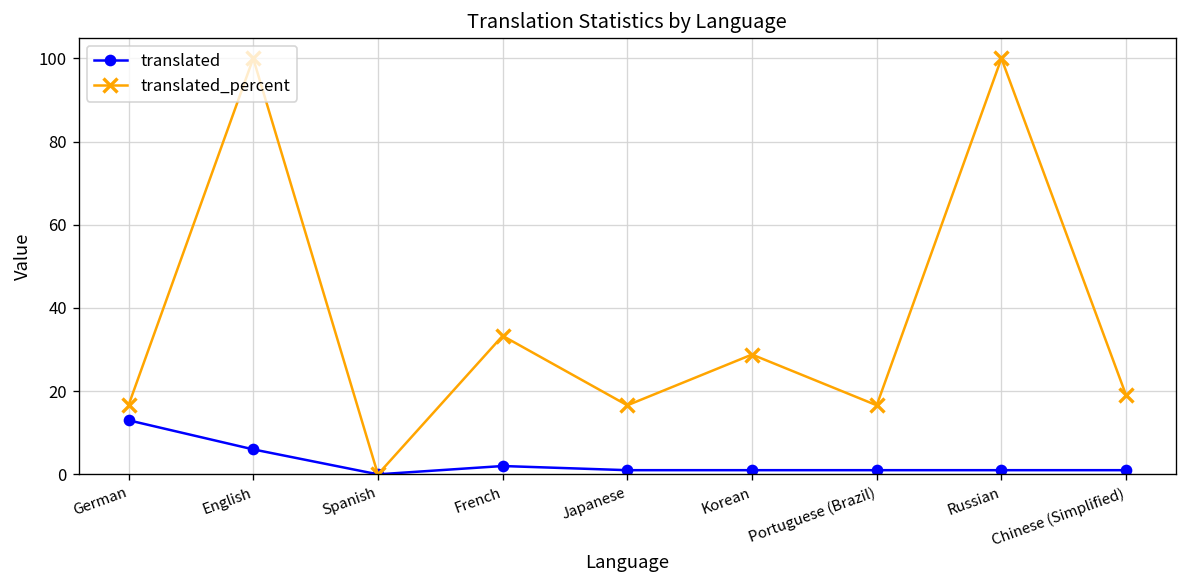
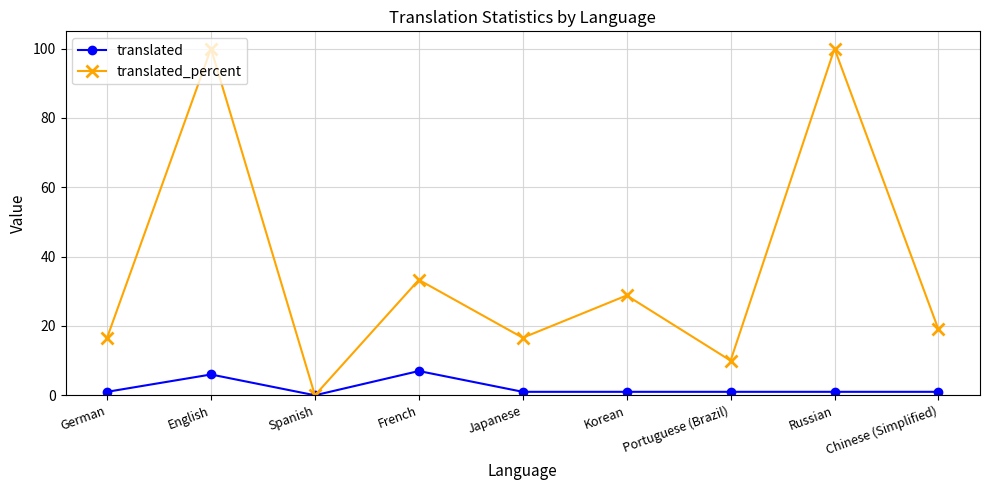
translated, German: 13 -> 1
translated, French: 2 -> 7
translated_percent, Portuguese (Brazil): 17 -> 10
